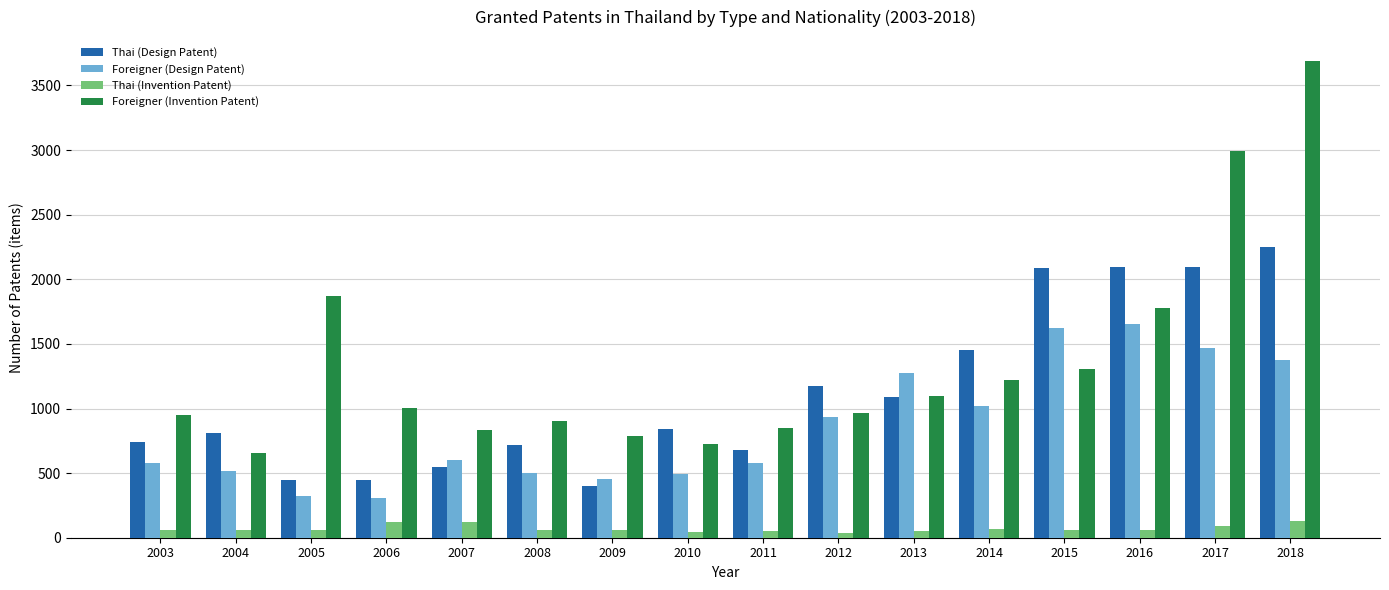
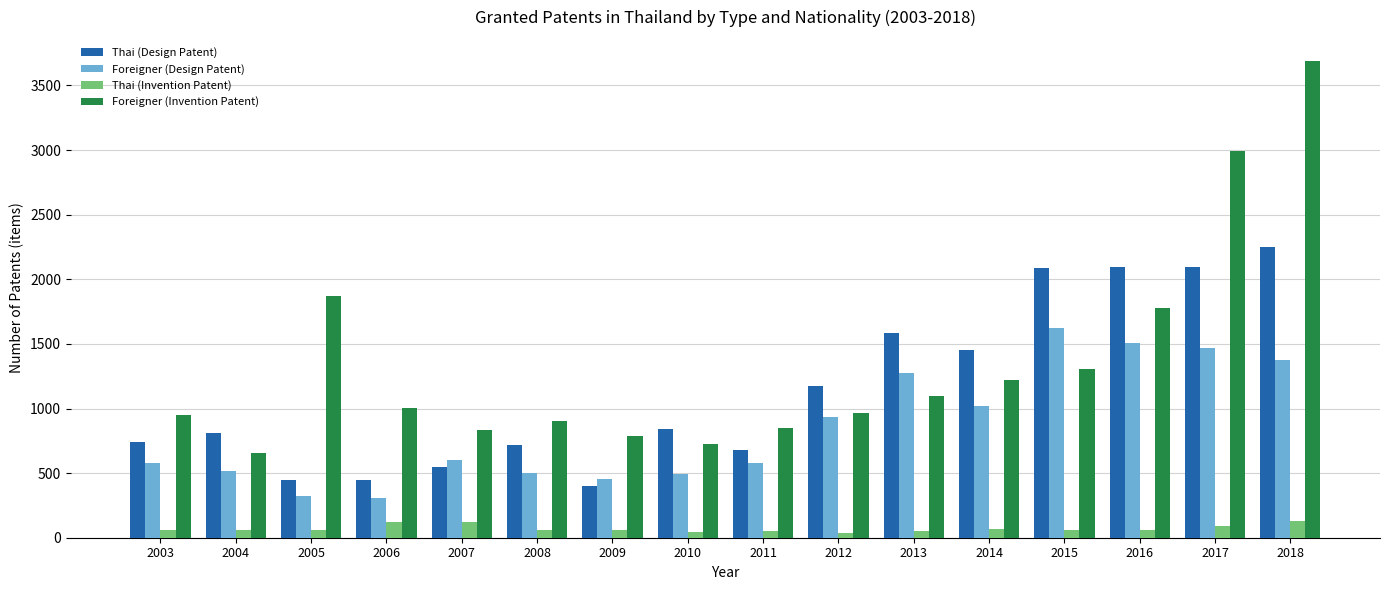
Thai (Design Patent), 2013: 1090 -> 1590
Foreigner (Design Patent), 2016: 1660 -> 1510
